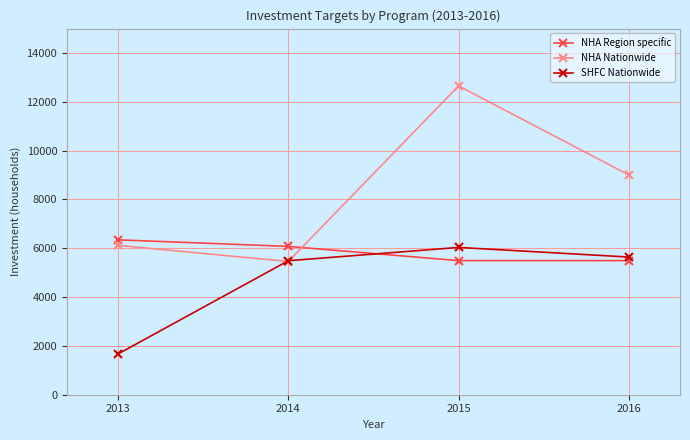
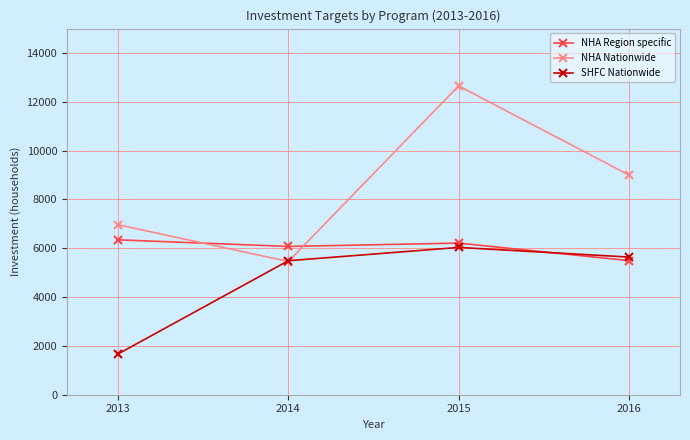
NHA Nationwide, 2013: 6100 -> 7000
NHA Region specific, 2015: 5500 -> 6200
